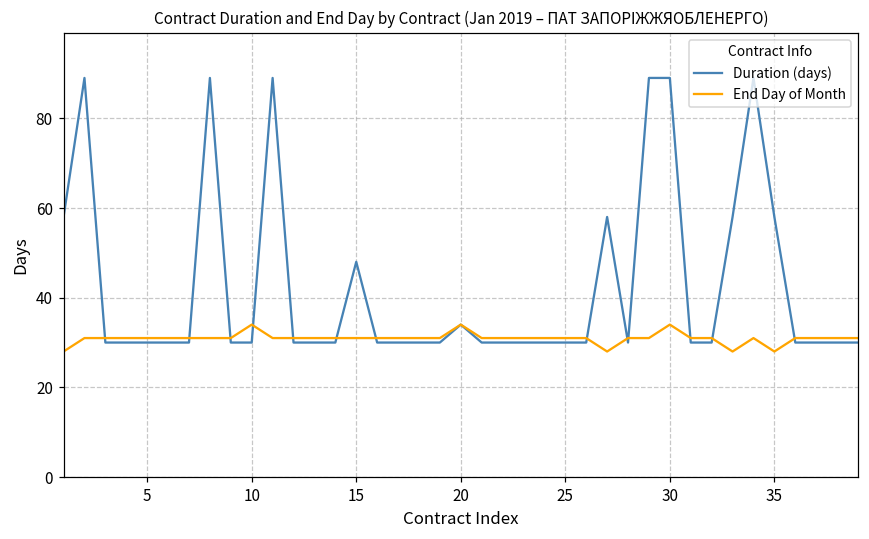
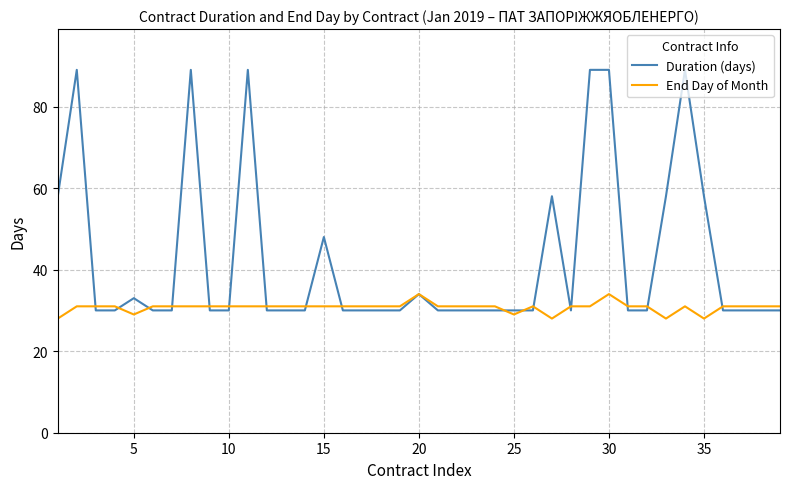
Duration (days), 5: 30 -> 33
End Day of Month, 5: 31 -> 29
End Day of Month, 10: 34 -> 31
End Day of Month, 25: 31 -> 29
